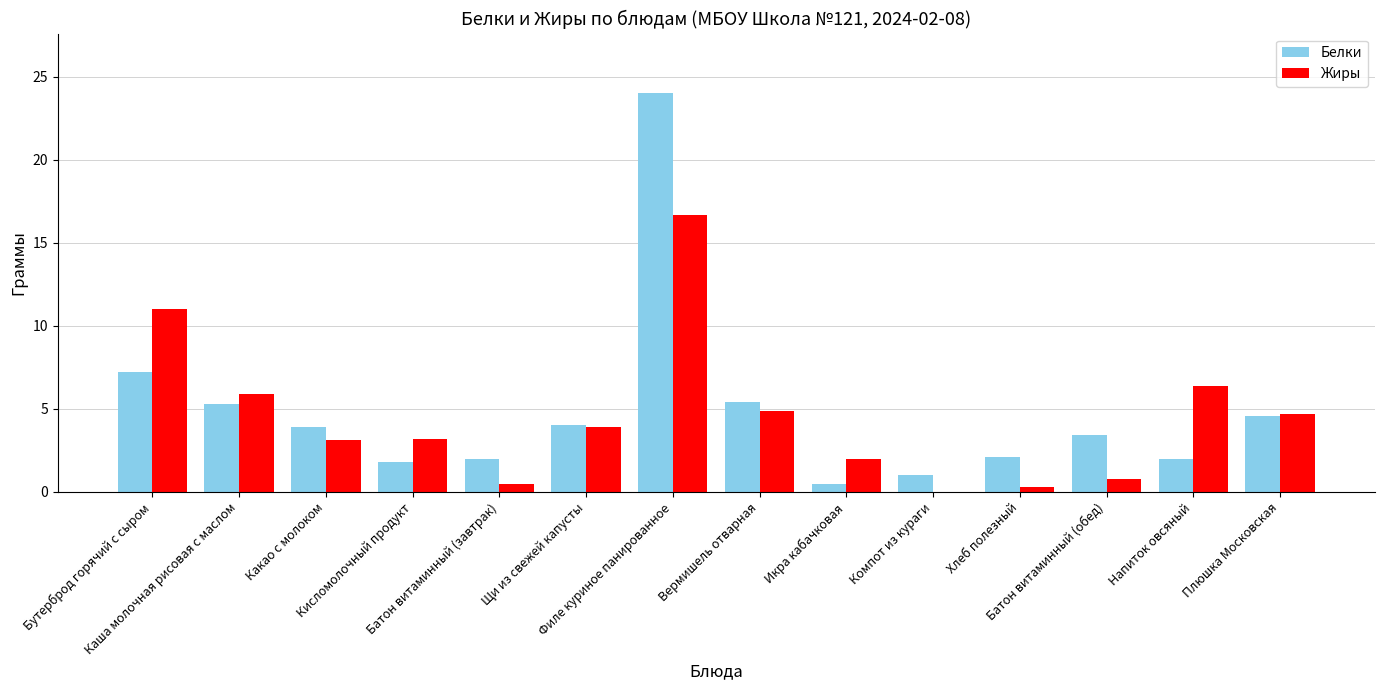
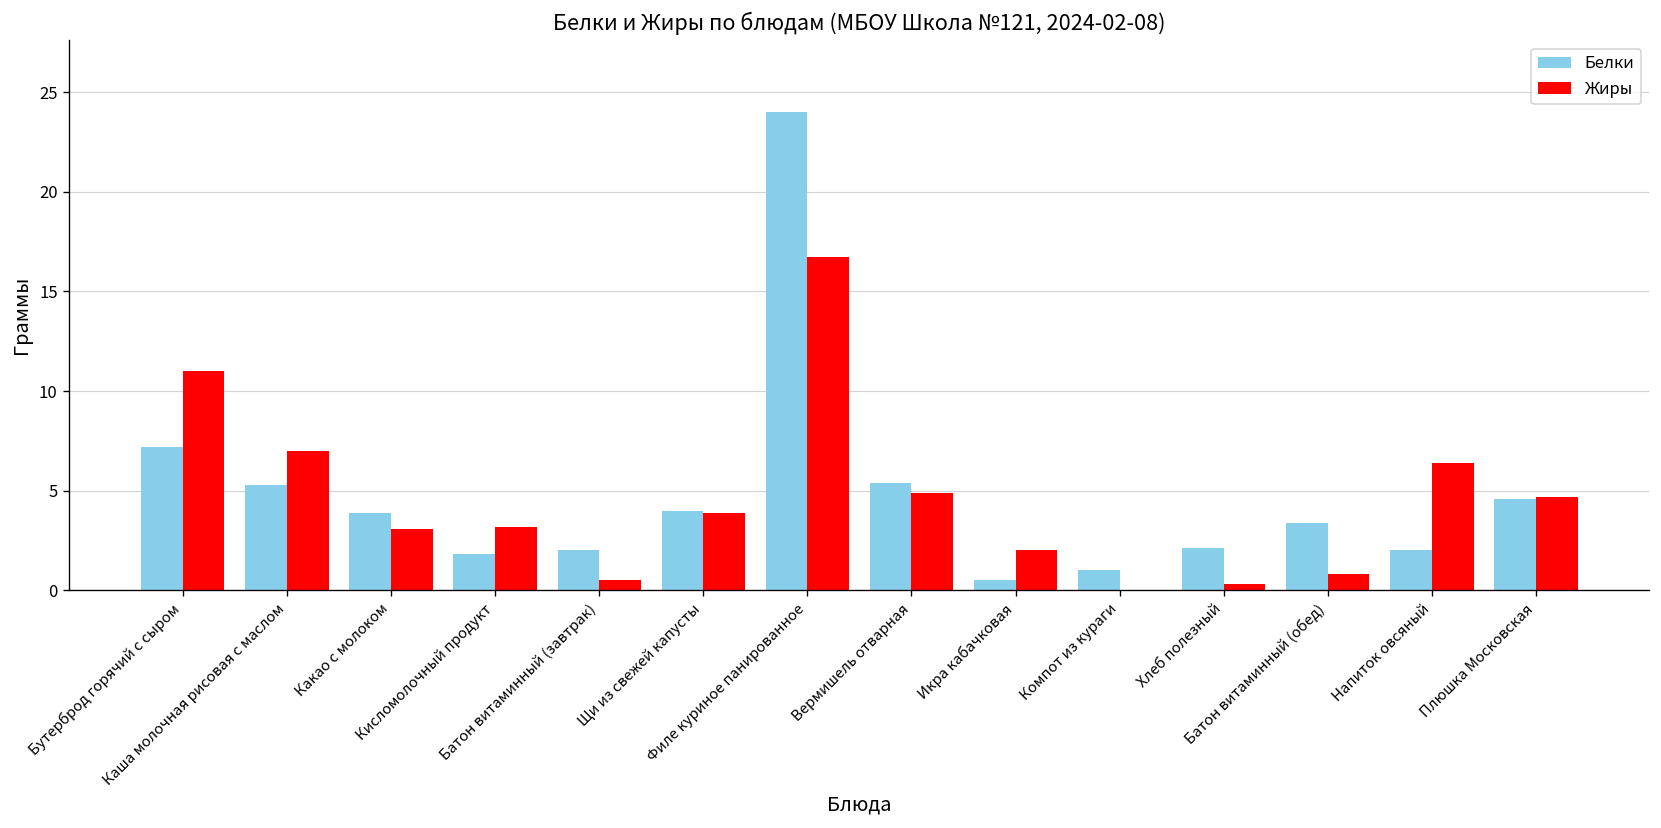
Жиры, Каша молочная рисовая с маслом: 5.9 -> 7.0
